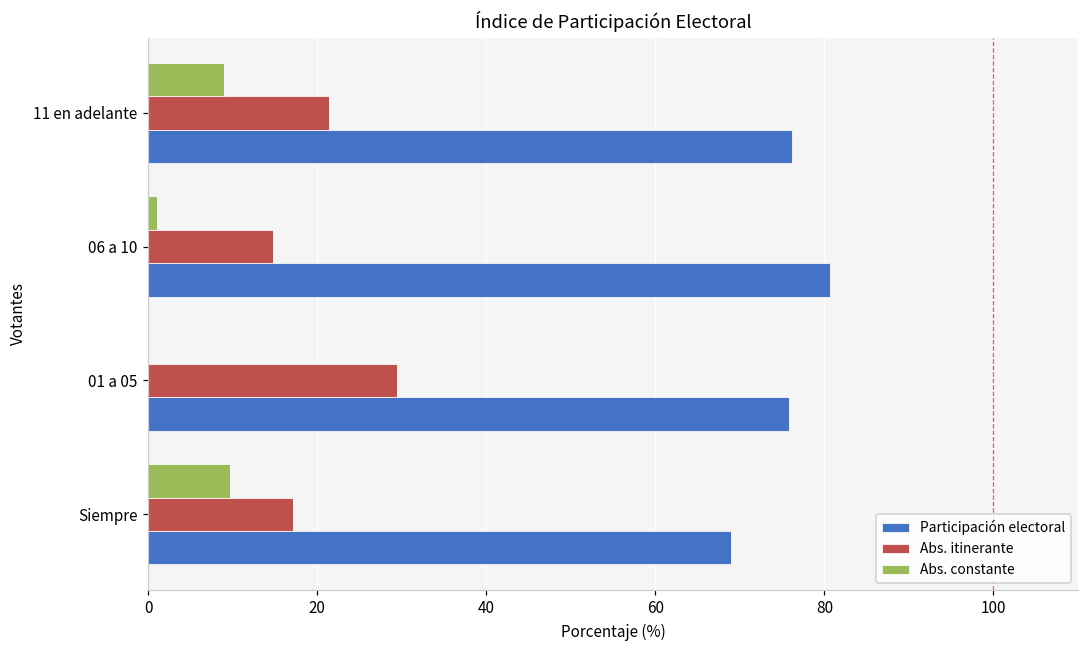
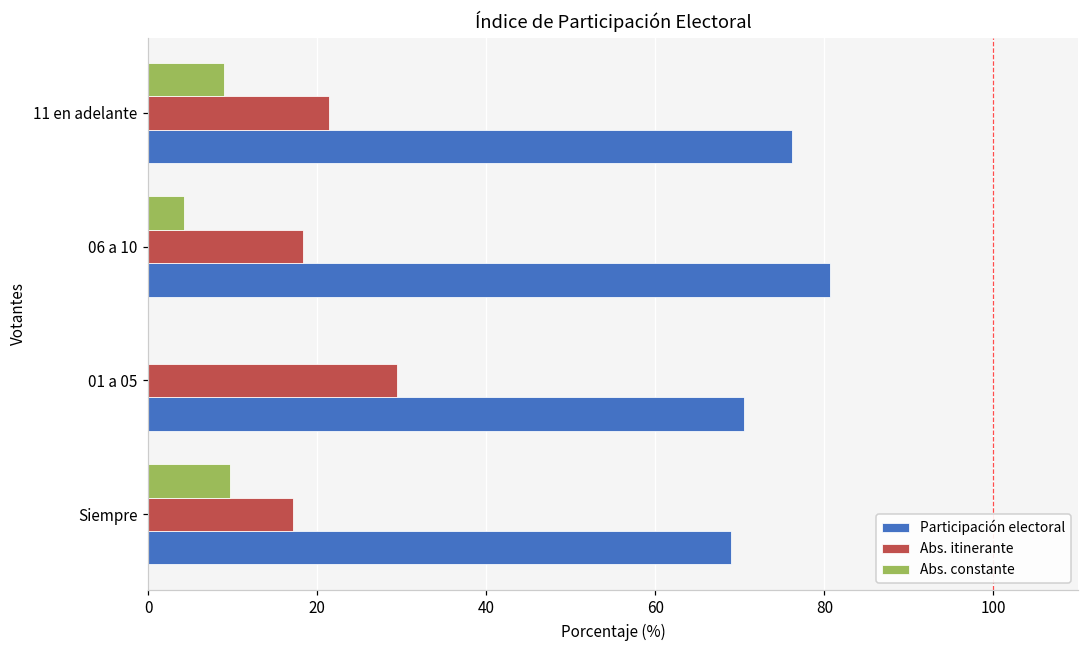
Abs. constante, 06 a 10: 1 -> 4
Abs. itinerante, 06 a 10: 15 -> 18
Participación electoral, 01 a 05: 76 -> 71
